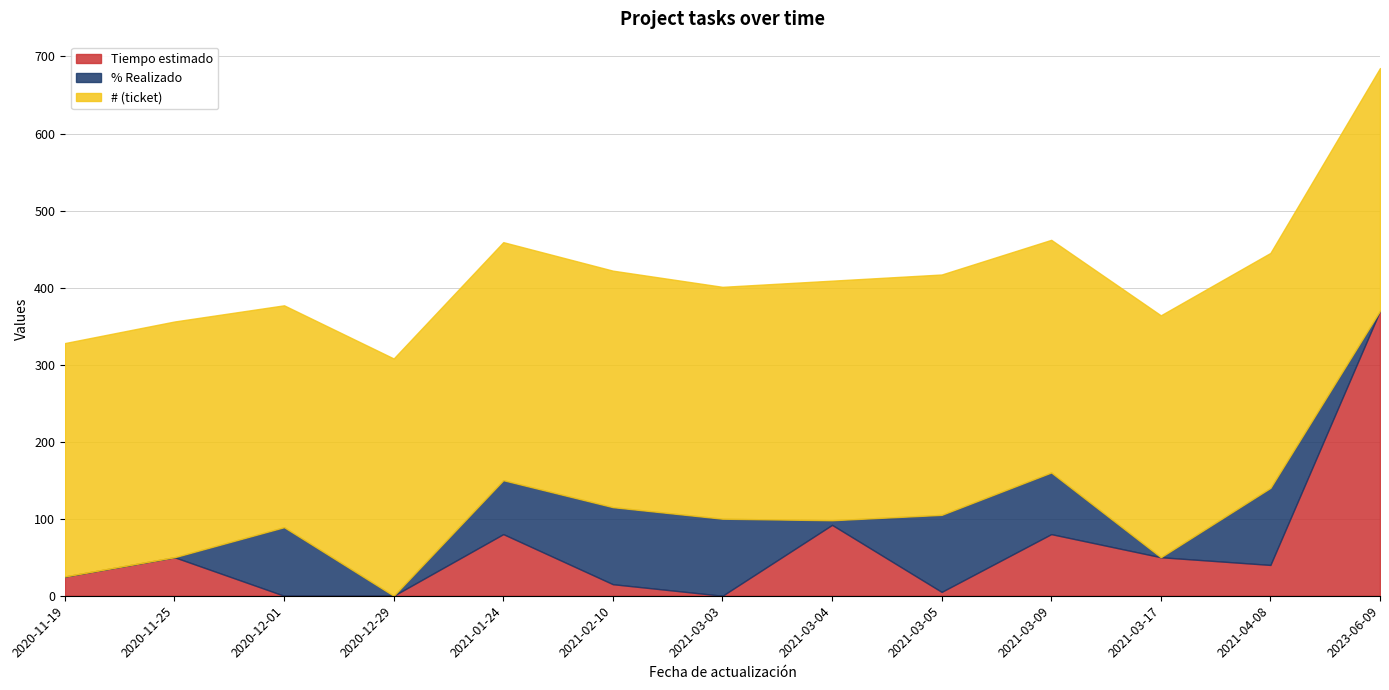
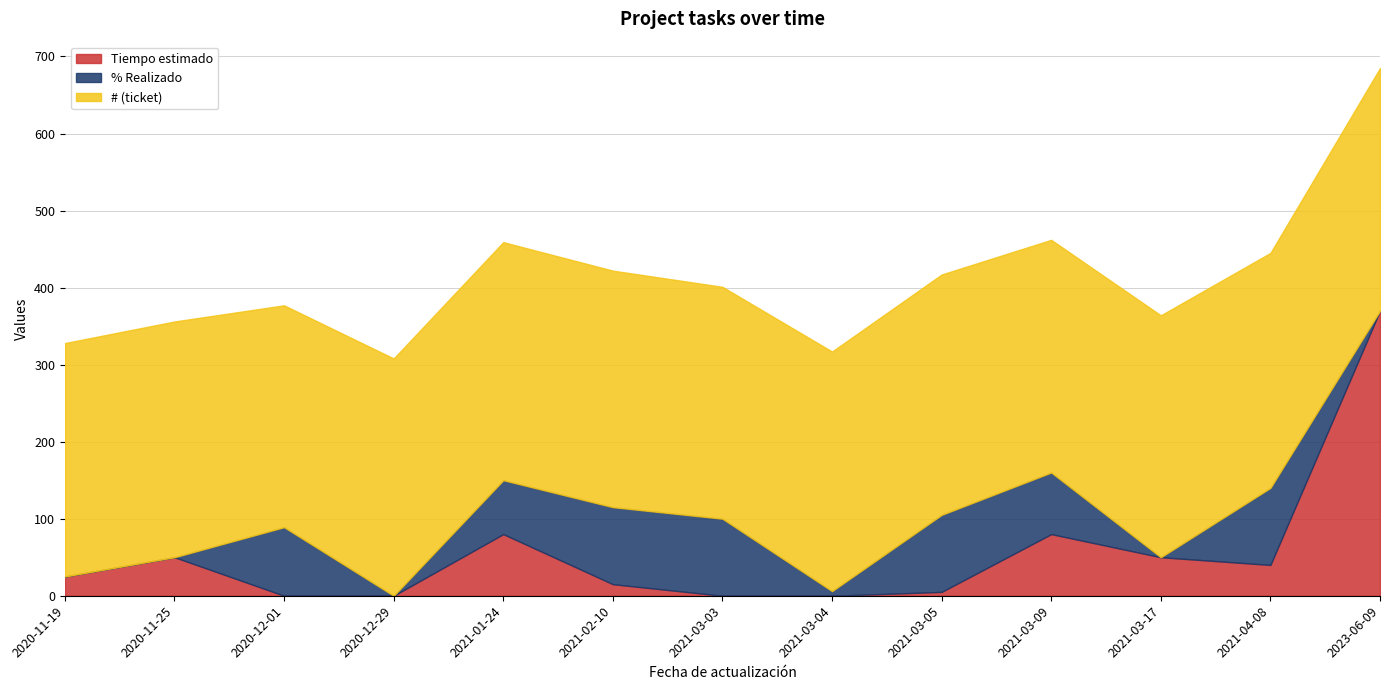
Tiempo estimado, 2021-03-04: 90 -> 0
